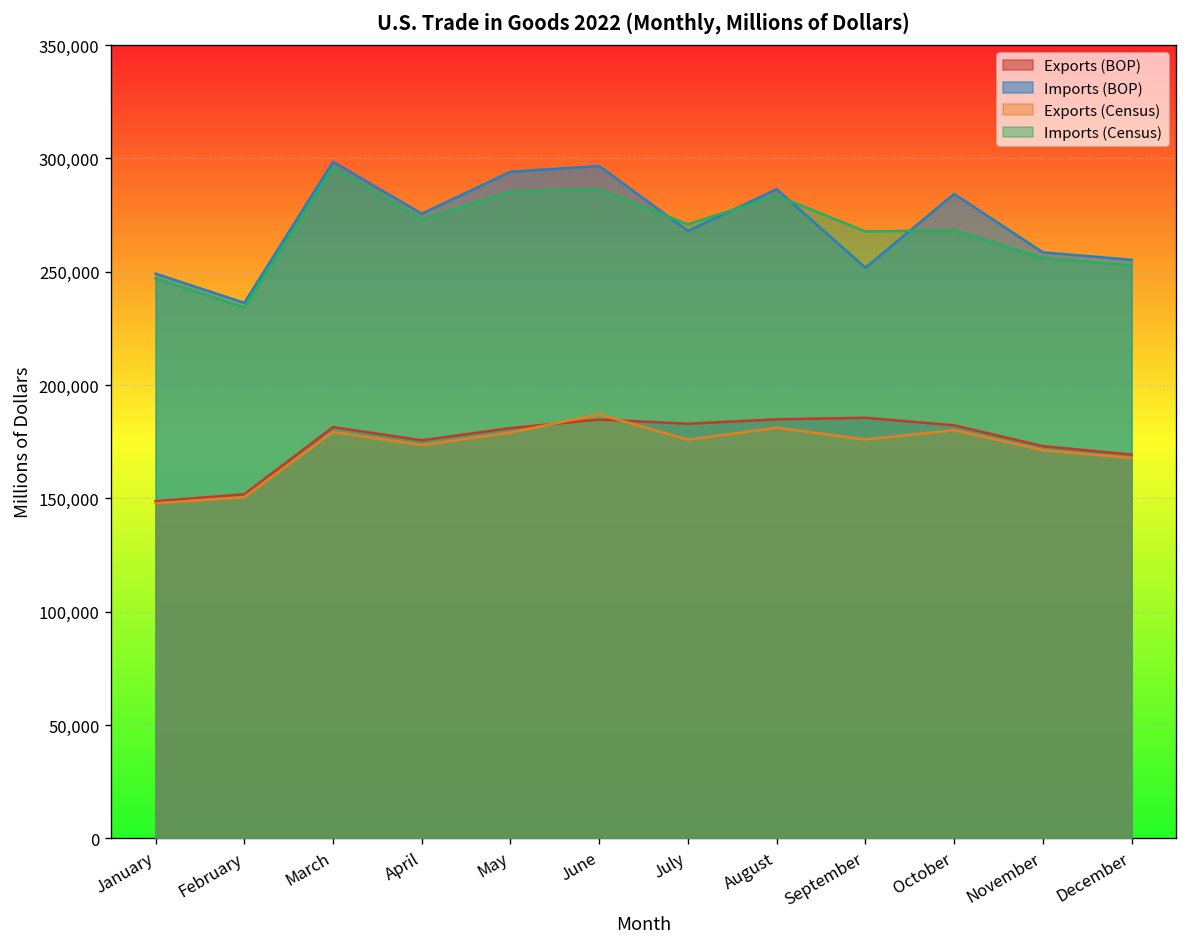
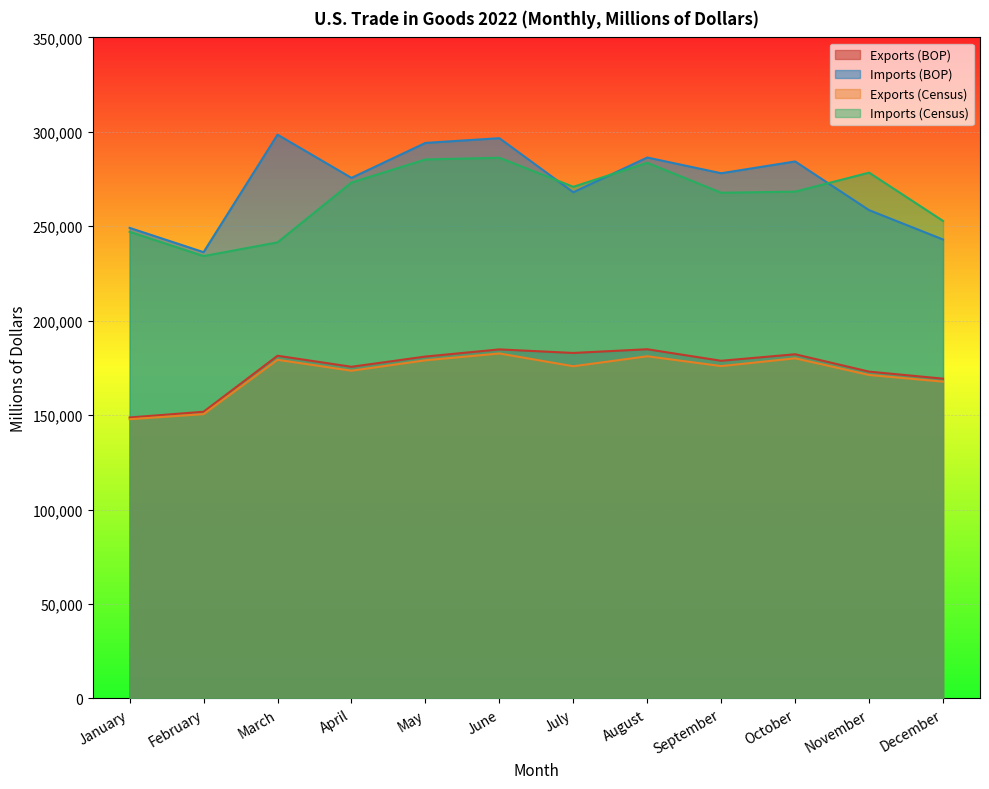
Imports (Census), March: 296,000 -> 241,000
Exports (Census), June: 187,000 -> 183,000
Exports (BOP), September: 186,000 -> 179,000
Imports (BOP), September: 252,000 -> 278,000
Imports (Census), November: 256,000 -> 278,000
Imports (BOP), December: 255,000 -> 243,000
